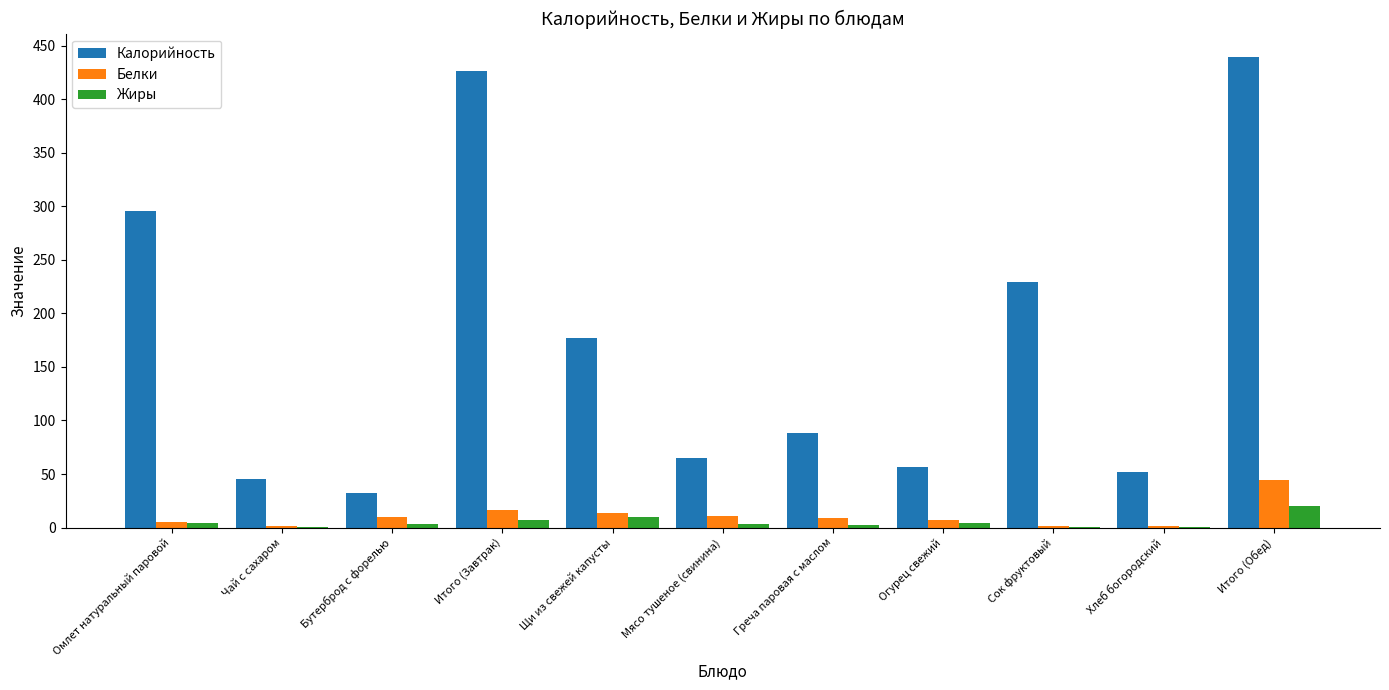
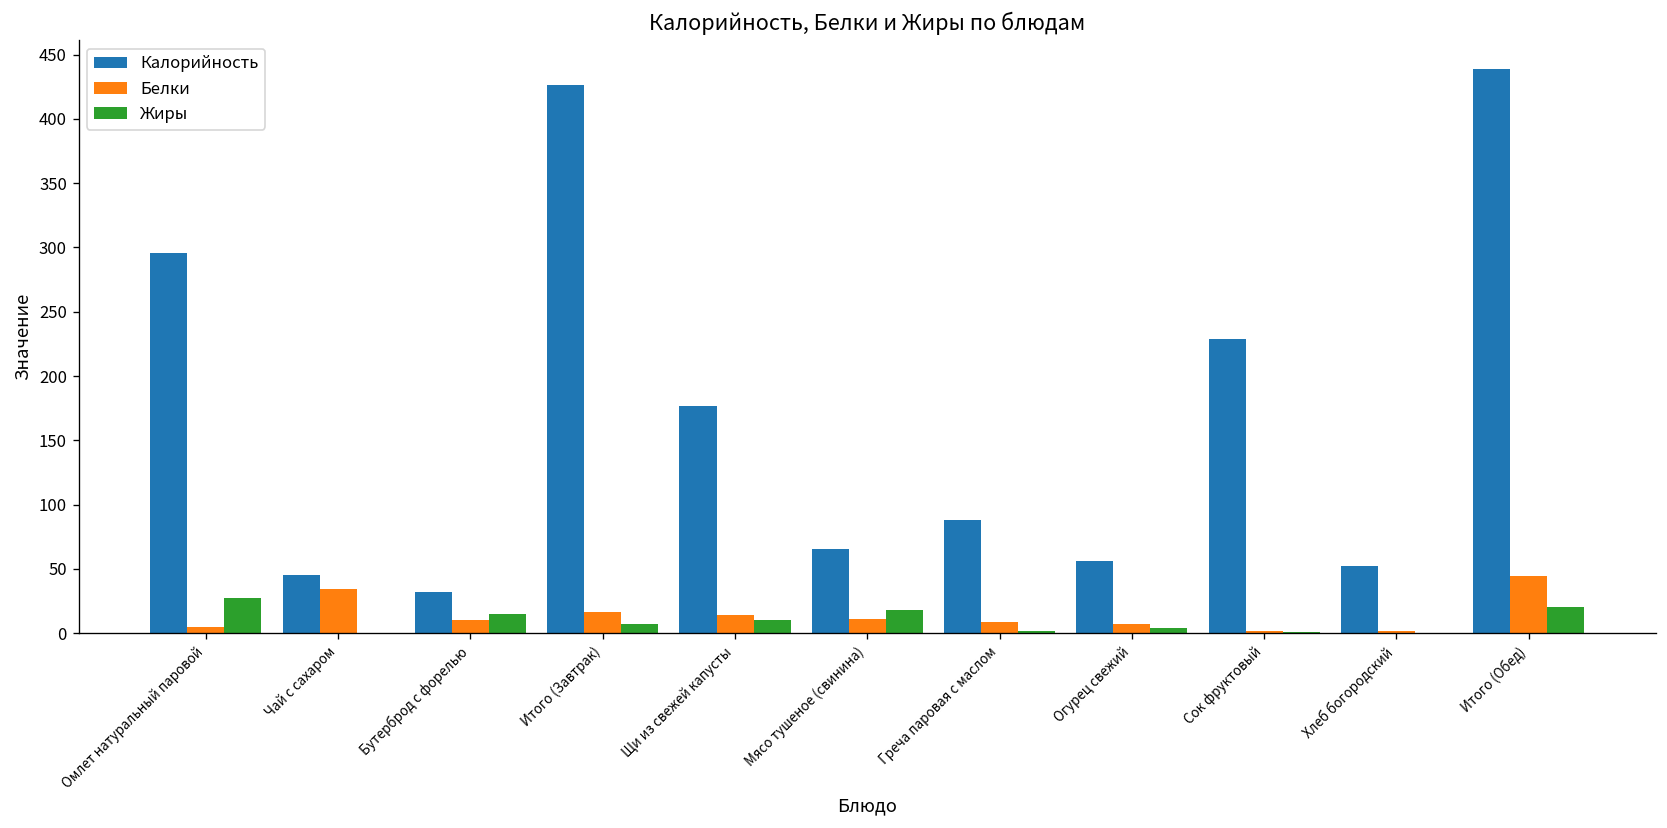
Жиры, Омлет натуральный паровой: 4 -> 27
Белки, Чай с сахаром: 2 -> 34
Жиры, Бутерброд с форелью: 3 -> 15
Жиры, Мясо тушеное (свинина): 3 -> 18
